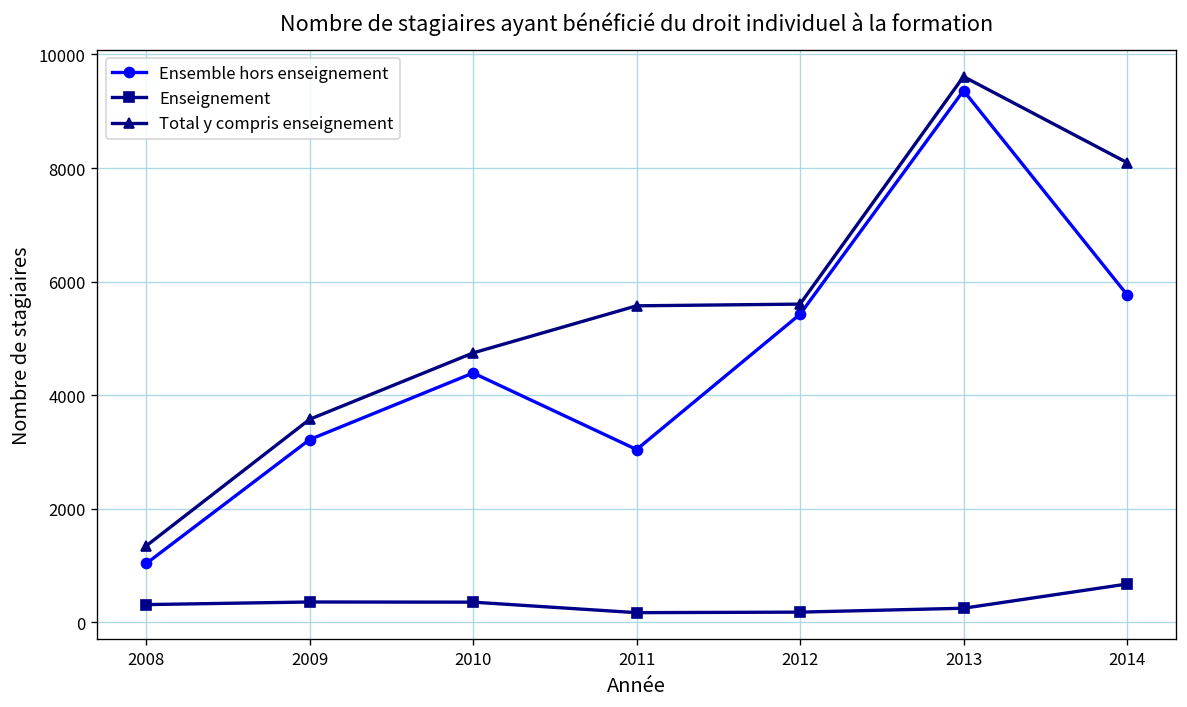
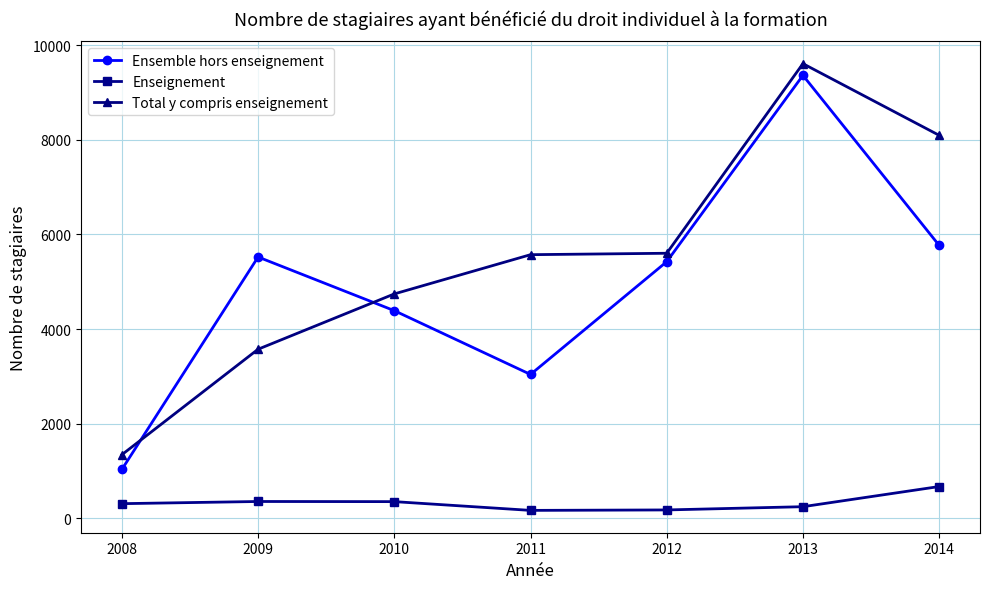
Ensemble hors enseignement, 2009: 3200 -> 5500
